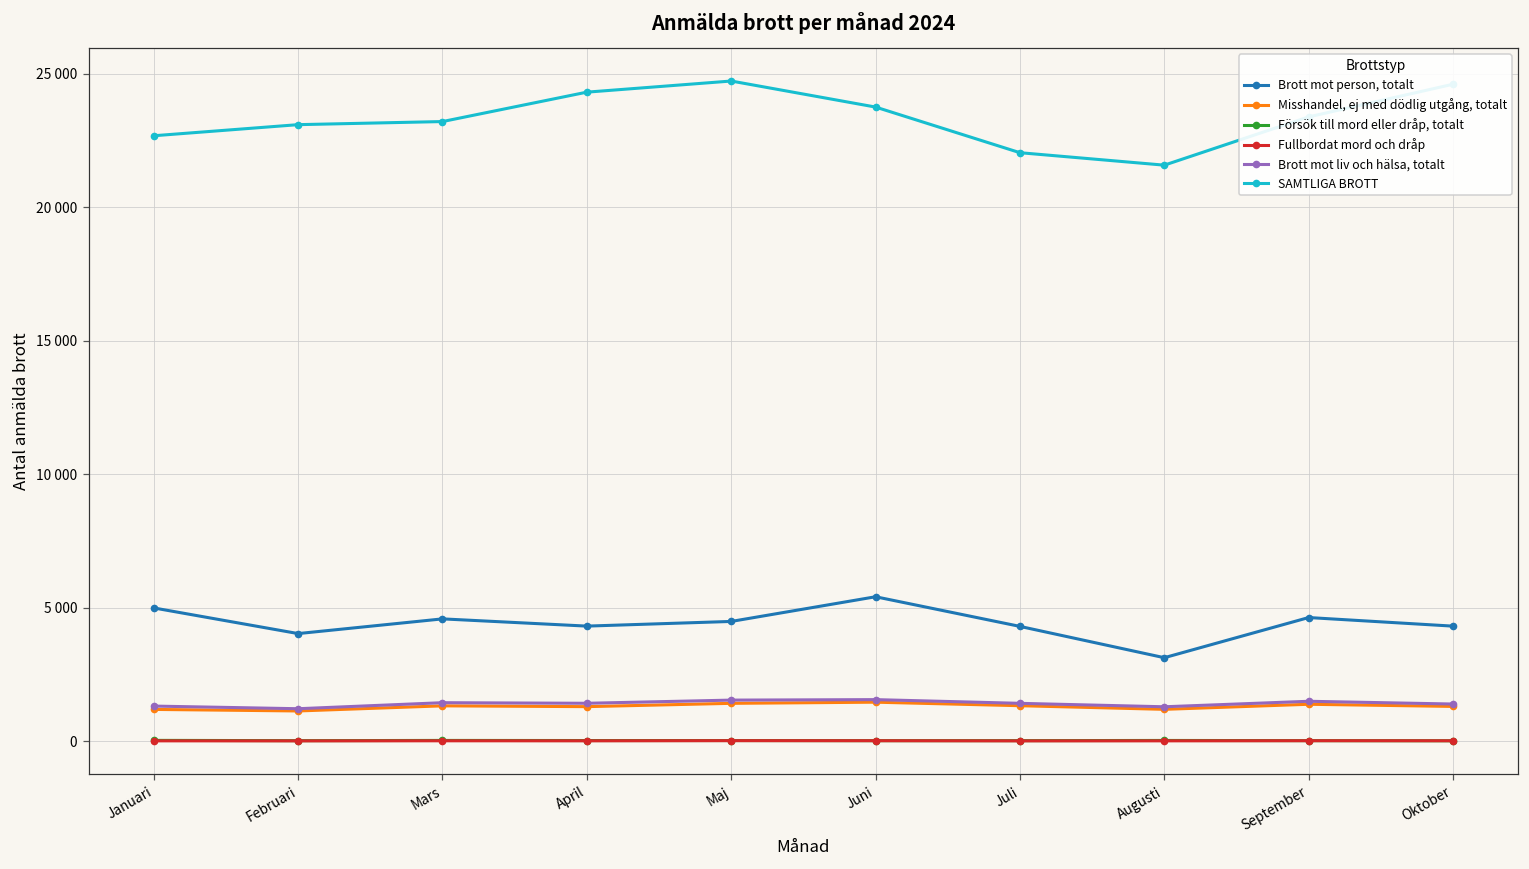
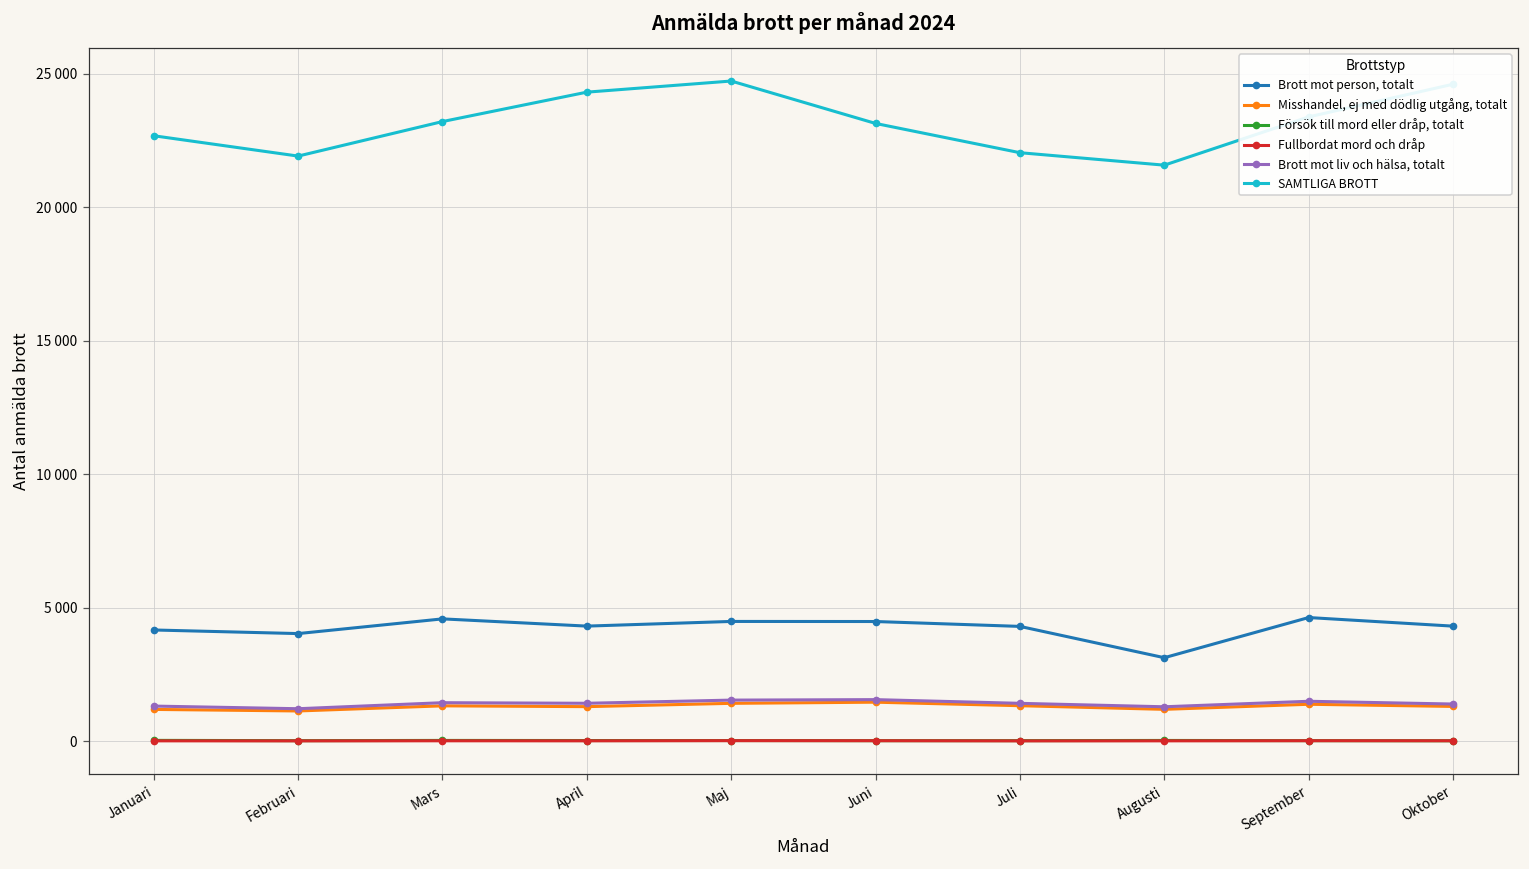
Brott mot person, totalt, Januari: 5000 -> 4200
SAMTLIGA BROTT, Februari: 23100 -> 21900
Brott mot person, totalt, Juni: 5400 -> 4500
SAMTLIGA BROTT, Juni: 23800 -> 23100
